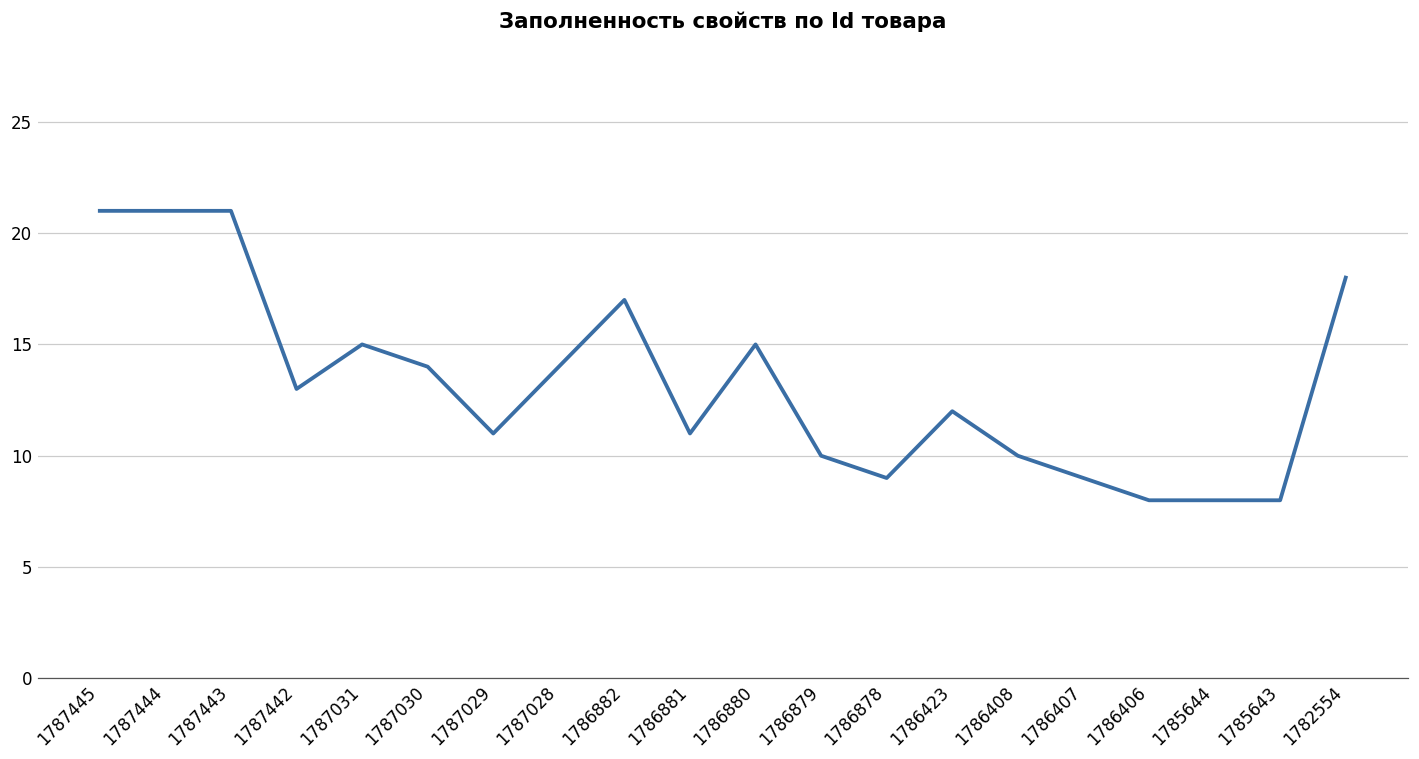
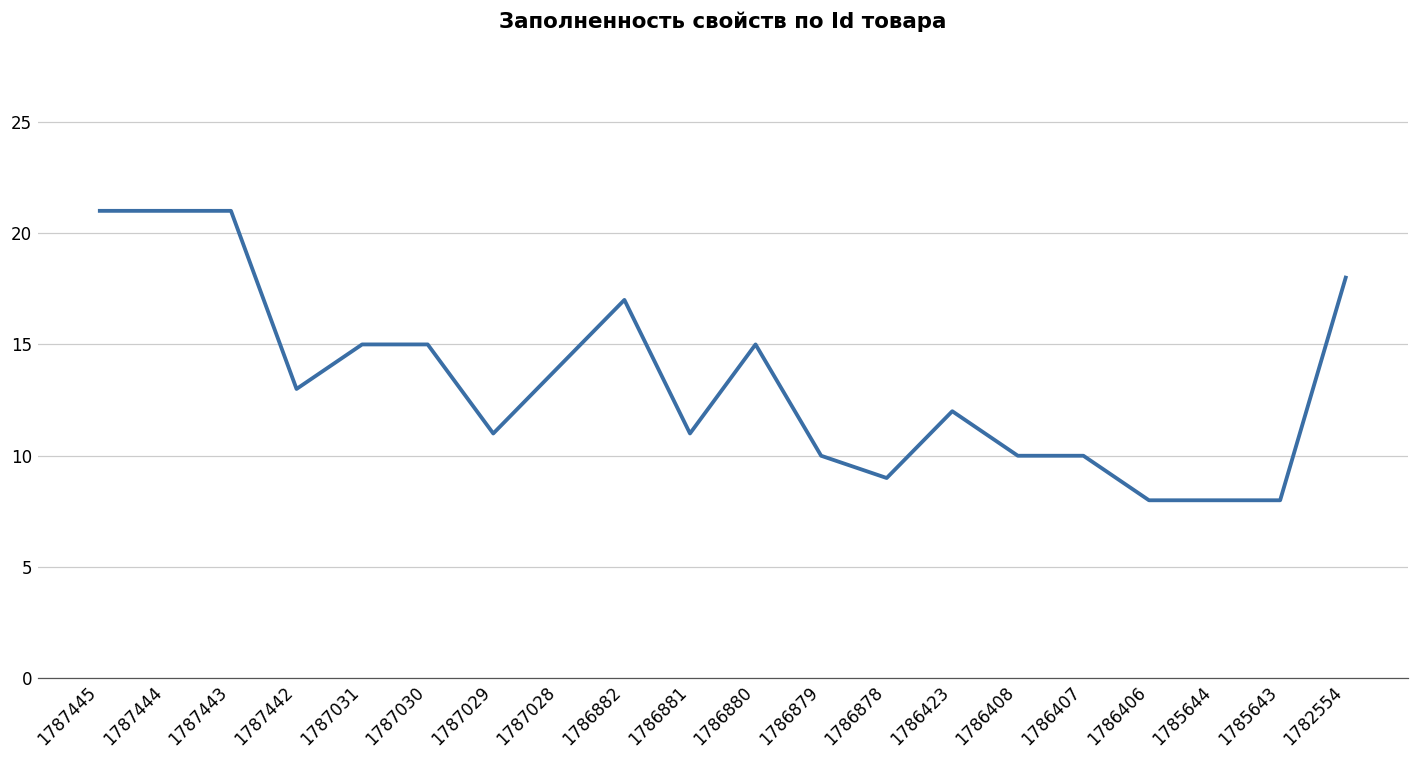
1787030: 14 -> 15
1786407: 9 -> 10
